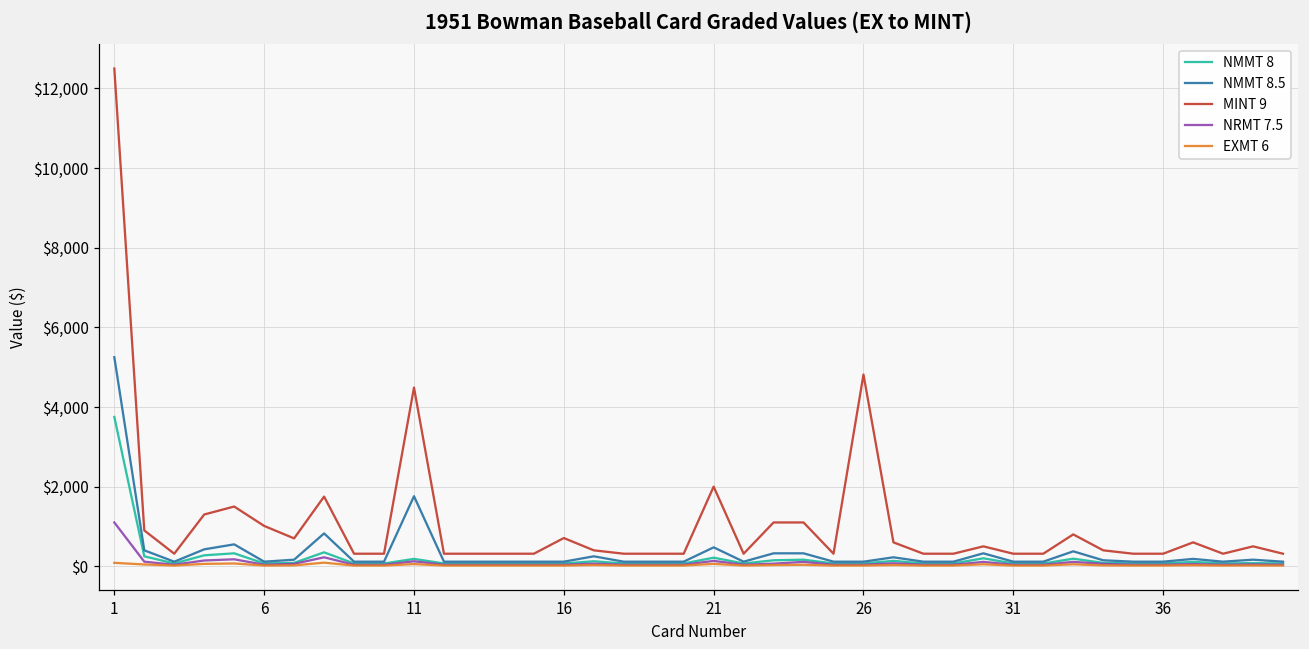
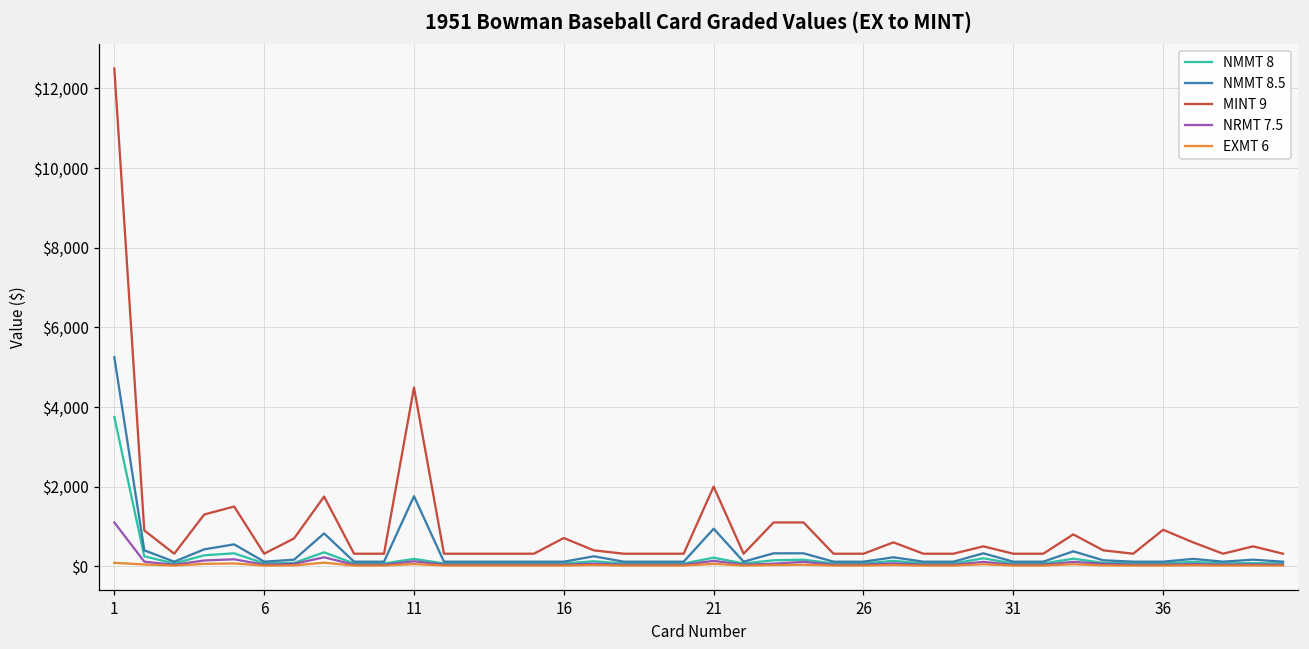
MINT 9, 6: $1,000 -> $300
NMMT 8.5, 21: $500 -> $900
MINT 9, 26: $4,800 -> $300
MINT 9, 36: $300 -> $900
